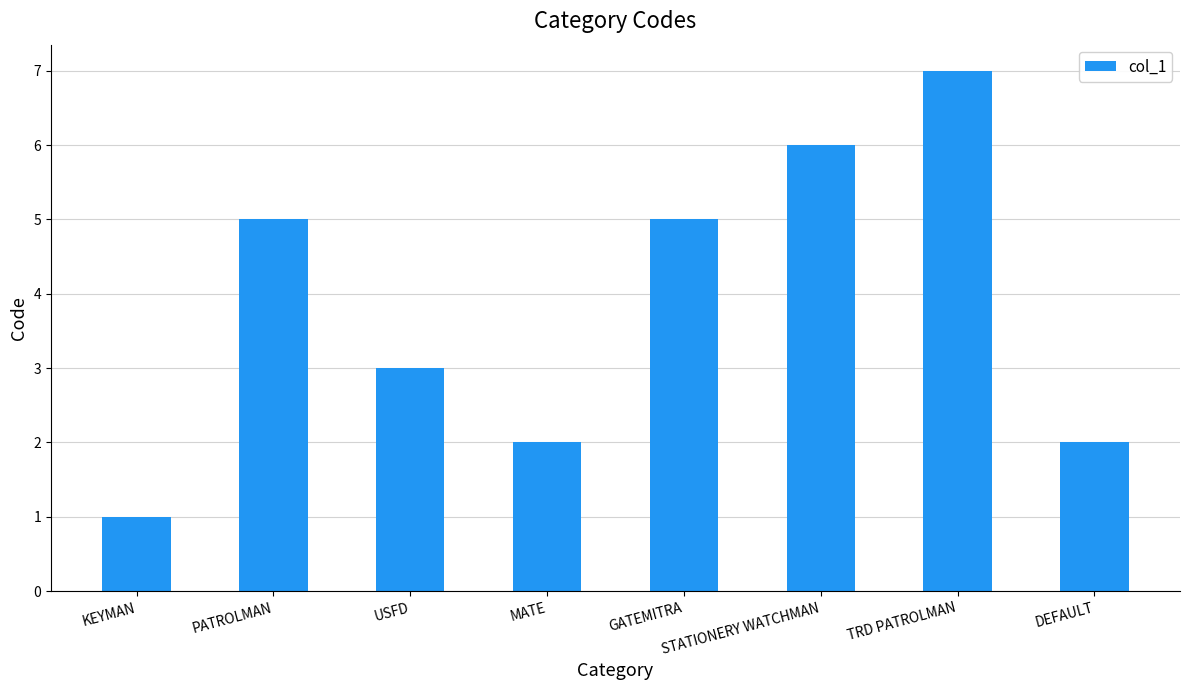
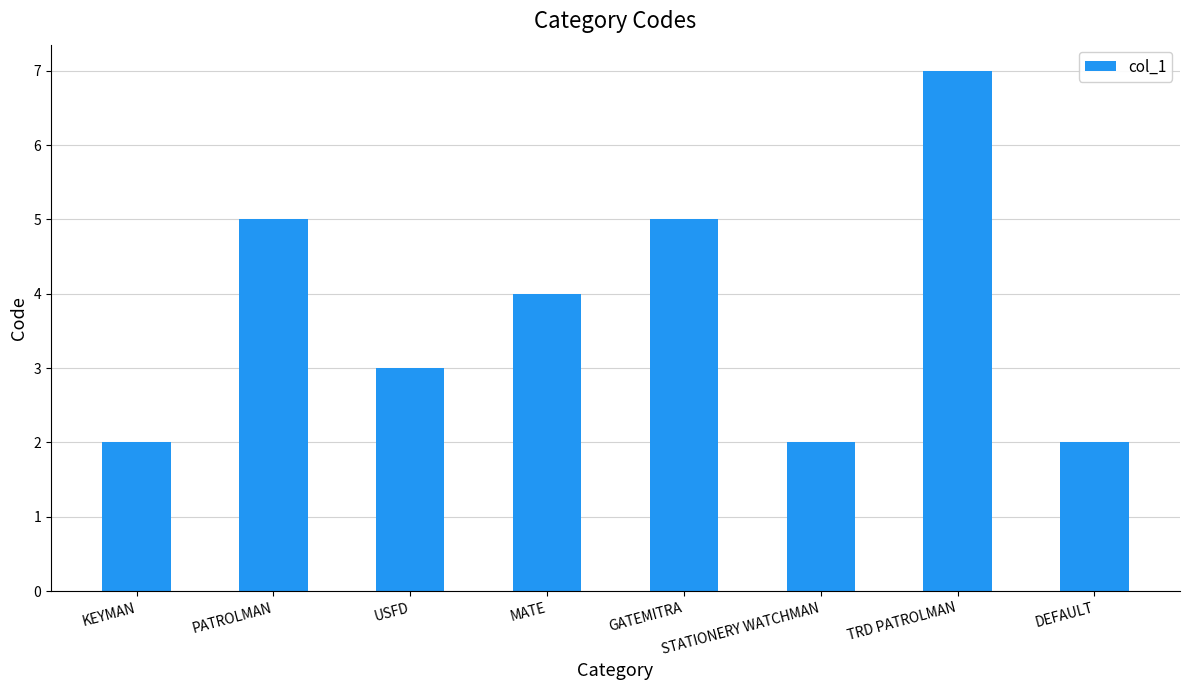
KEYMAN: 1 -> 2
MATE: 2 -> 4
STATIONERY WATCHMAN: 6 -> 2
